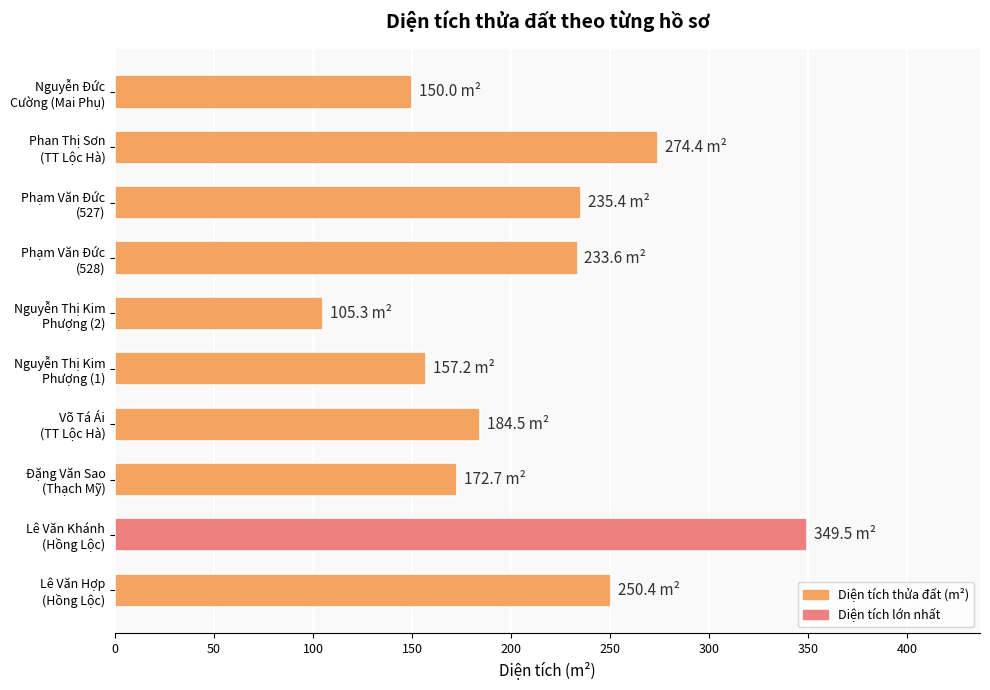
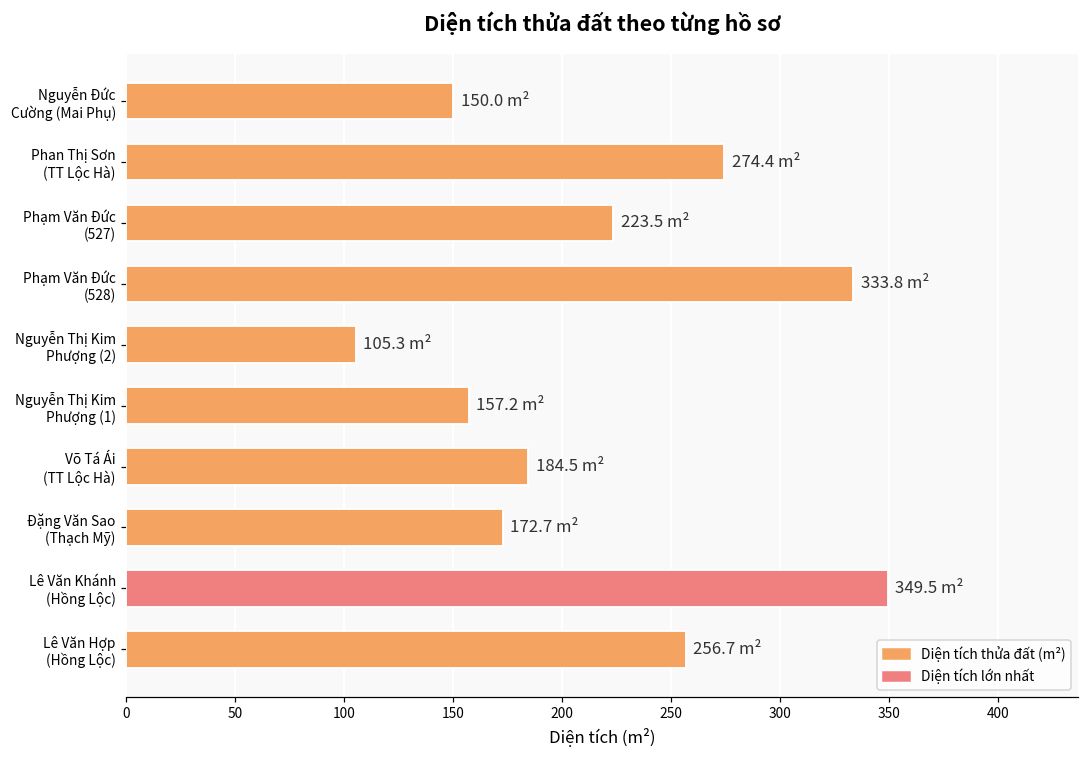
Phạm Văn Đức (527): 235.4 -> 223.5
Phạm Văn Đức (528): 233.6 -> 333.8
Lê Văn Hợp (Hồng Lộc): 250.4 -> 256.7
